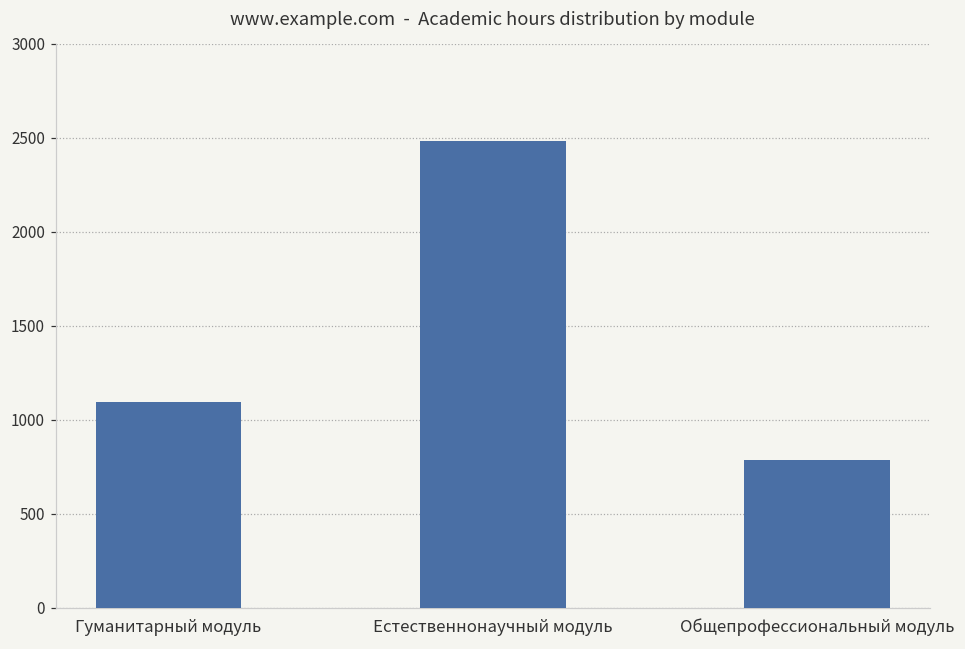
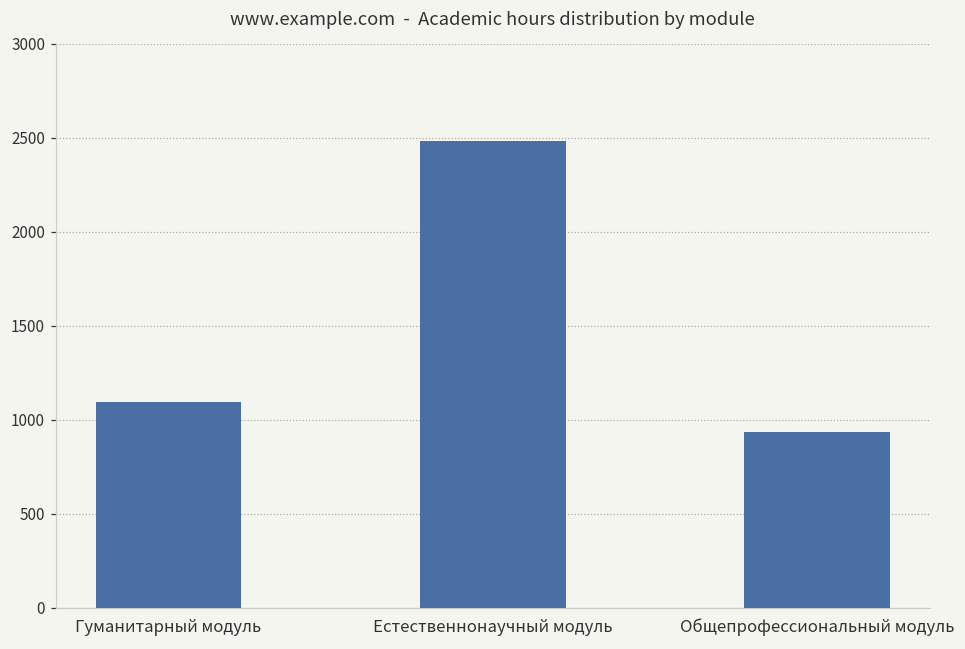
Общепрофессиональный модуль: 780 -> 940
